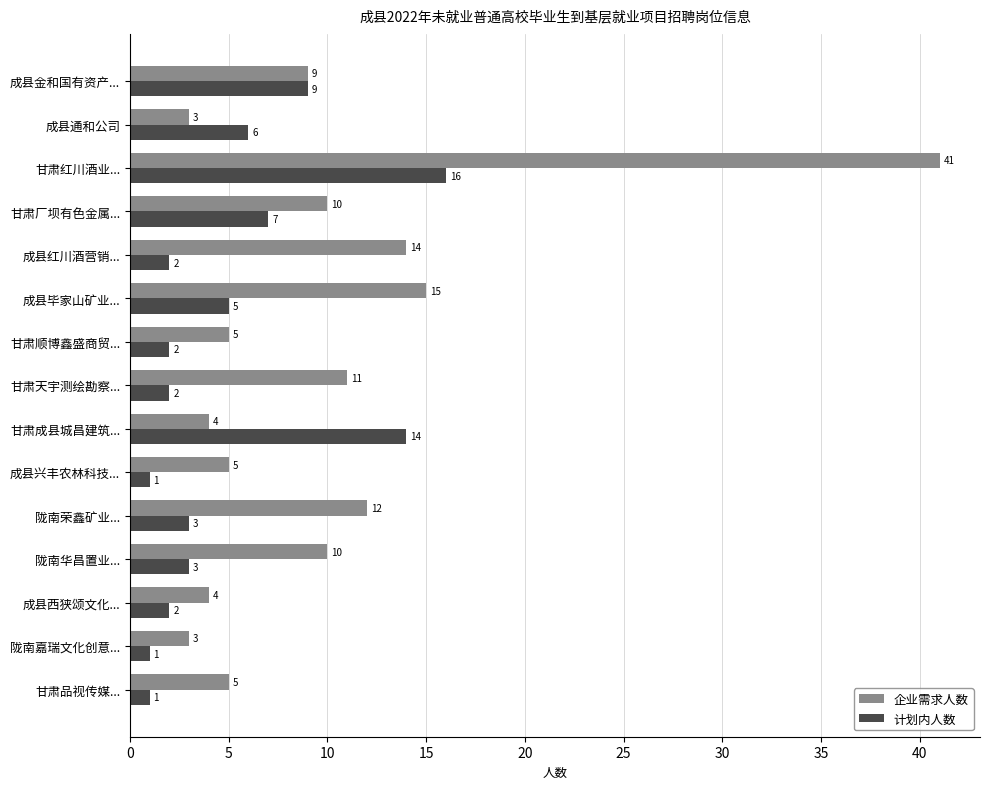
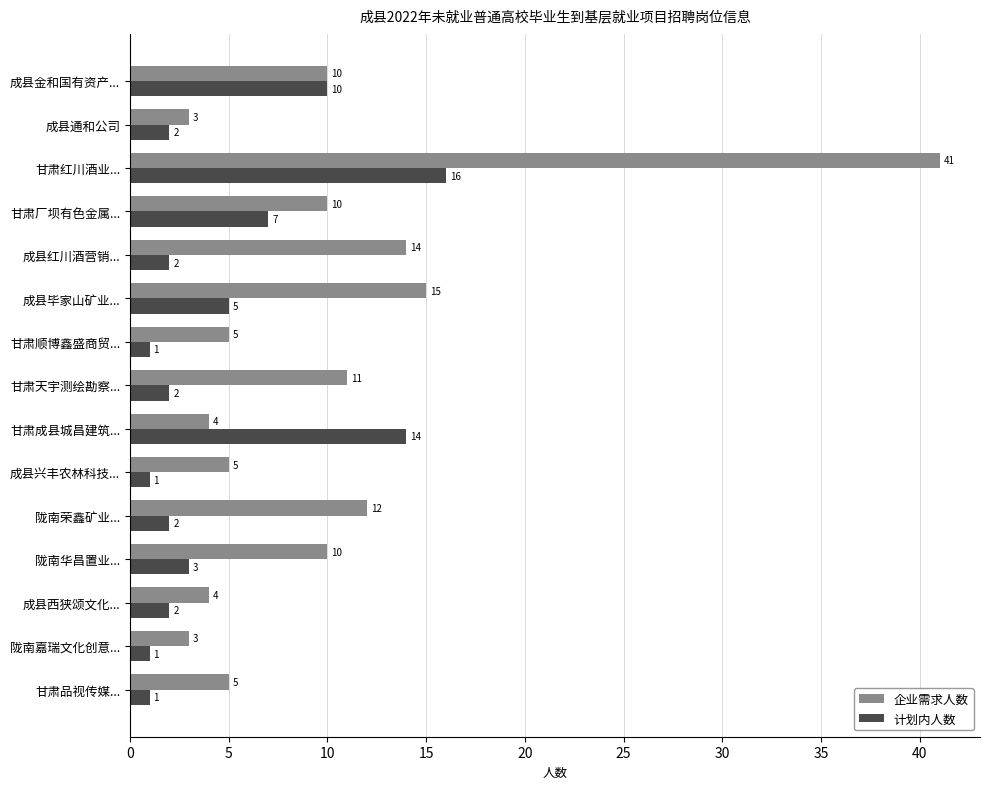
企业需求人数, 成县金和国有资产...: 9 -> 10
计划内人数, 成县金和国有资产...: 9 -> 10
计划内人数, 成县通和公司: 6 -> 2
计划内人数, 甘肃顺博鑫盛商贸...: 2 -> 1
计划内人数, 陇南荣鑫矿业...: 3 -> 2
